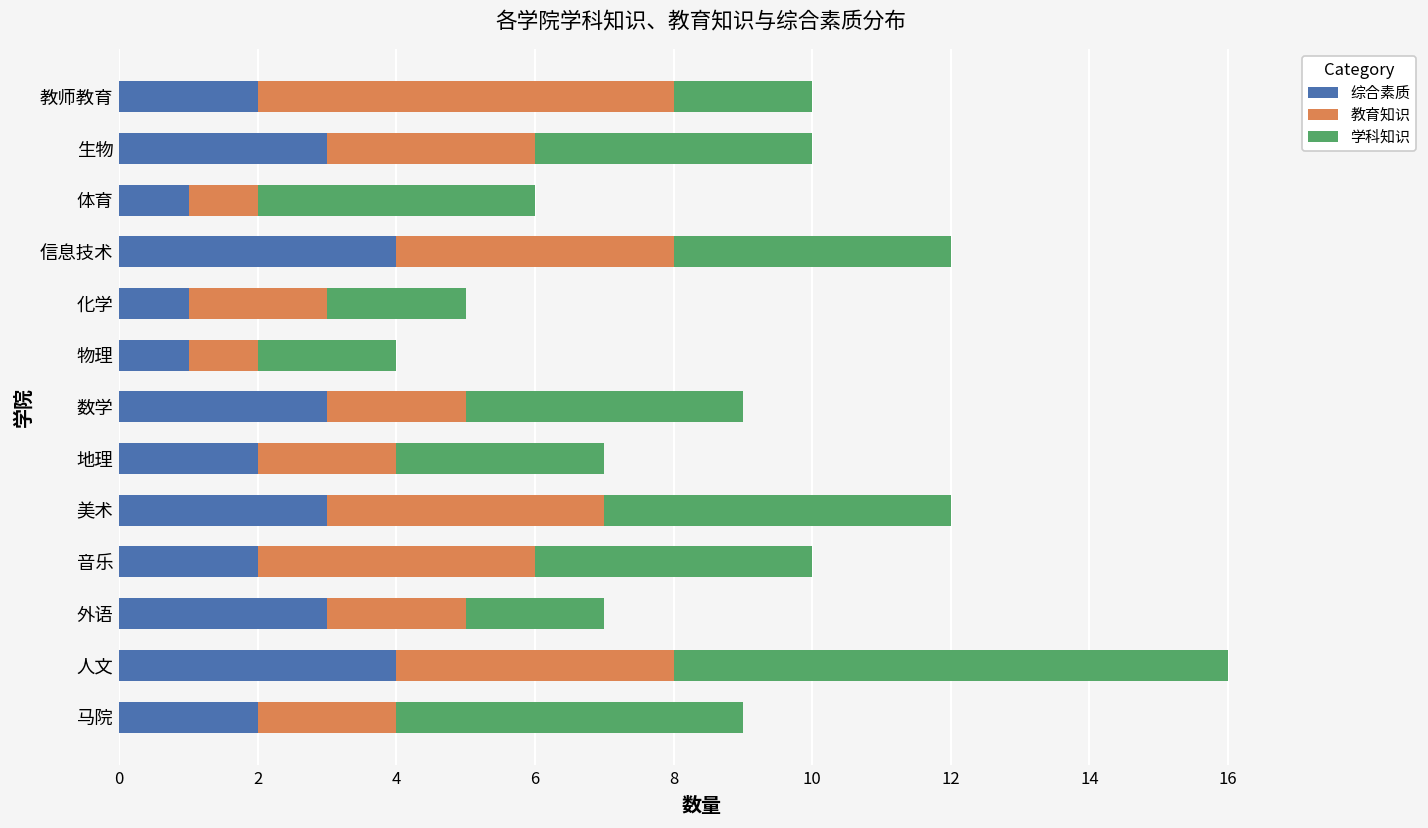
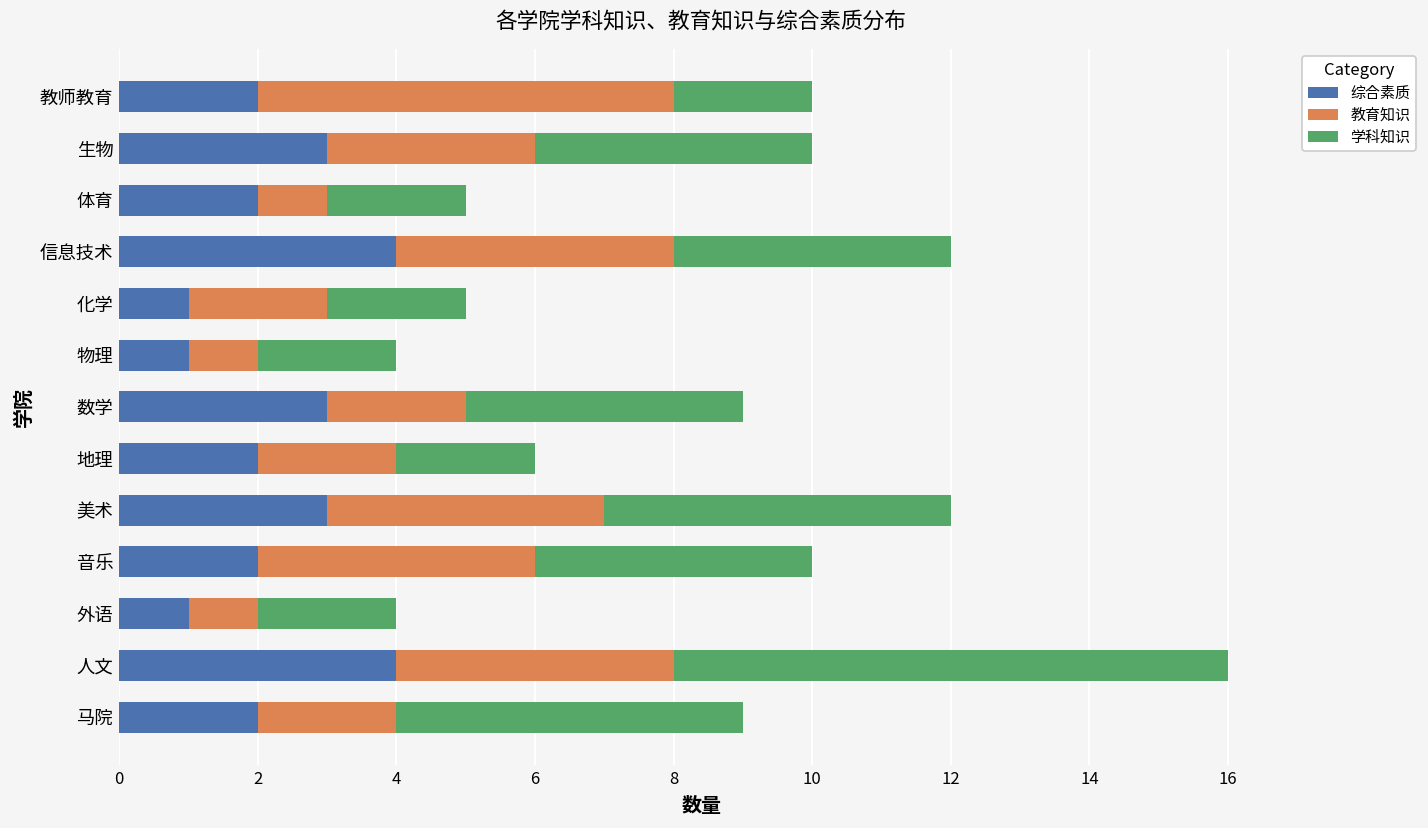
综合素质, 体育: 1 -> 2
学科知识, 体育: 4 -> 2
学科知识, 地理: 3 -> 2
综合素质, 外语: 3 -> 1
教育知识, 外语: 2 -> 1
